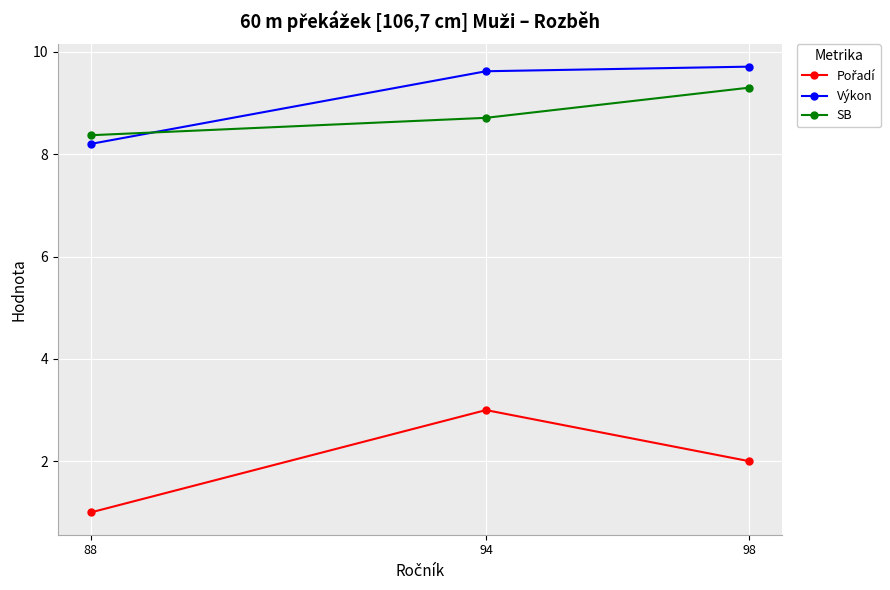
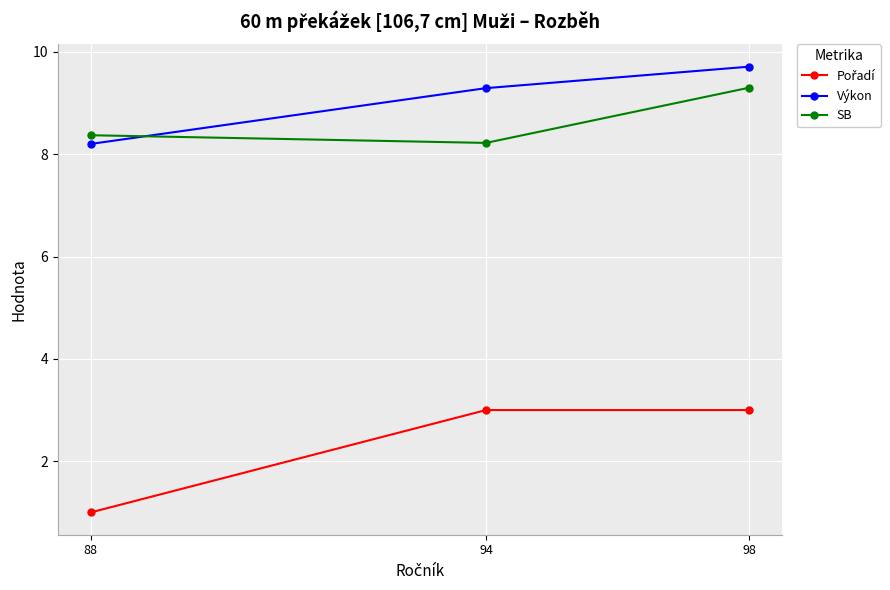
Výkon, 94: 9.6 -> 9.3
SB, 94: 8.7 -> 8.2
Pořadí, 98: 2 -> 3
